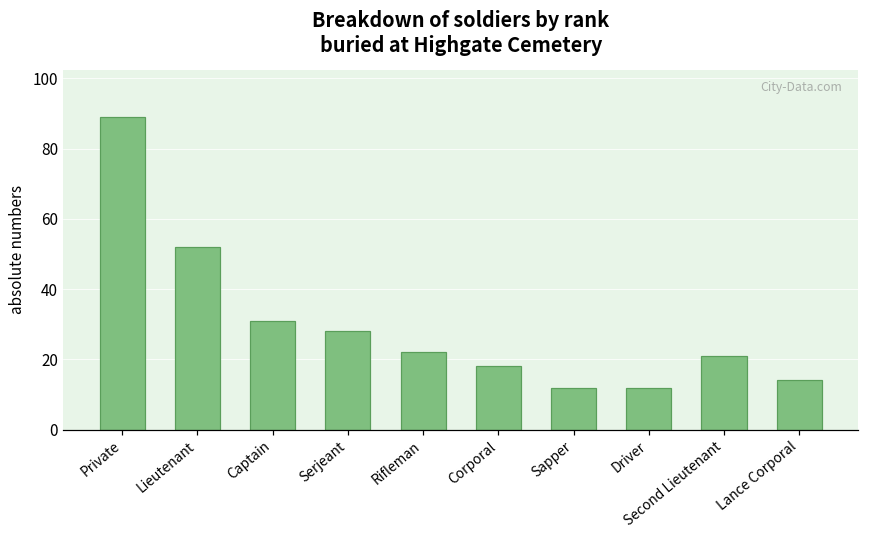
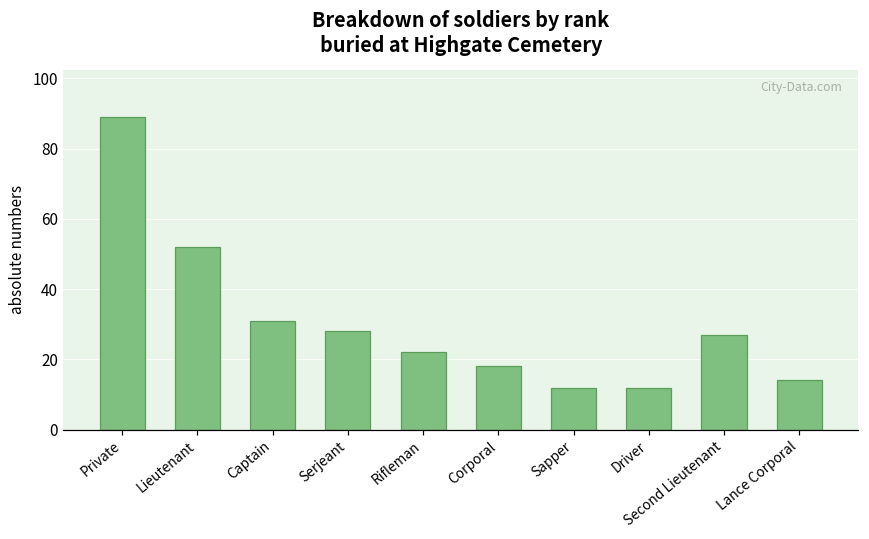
Second Lieutenant: 21 -> 27
